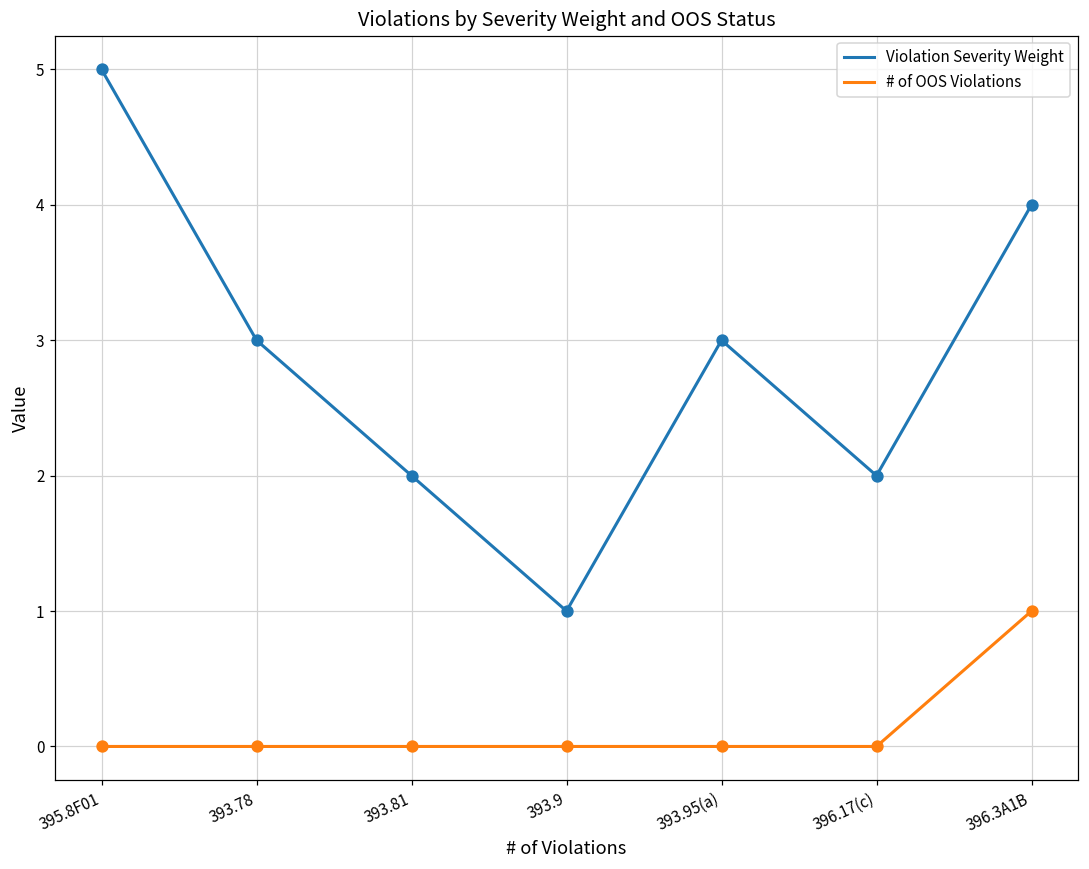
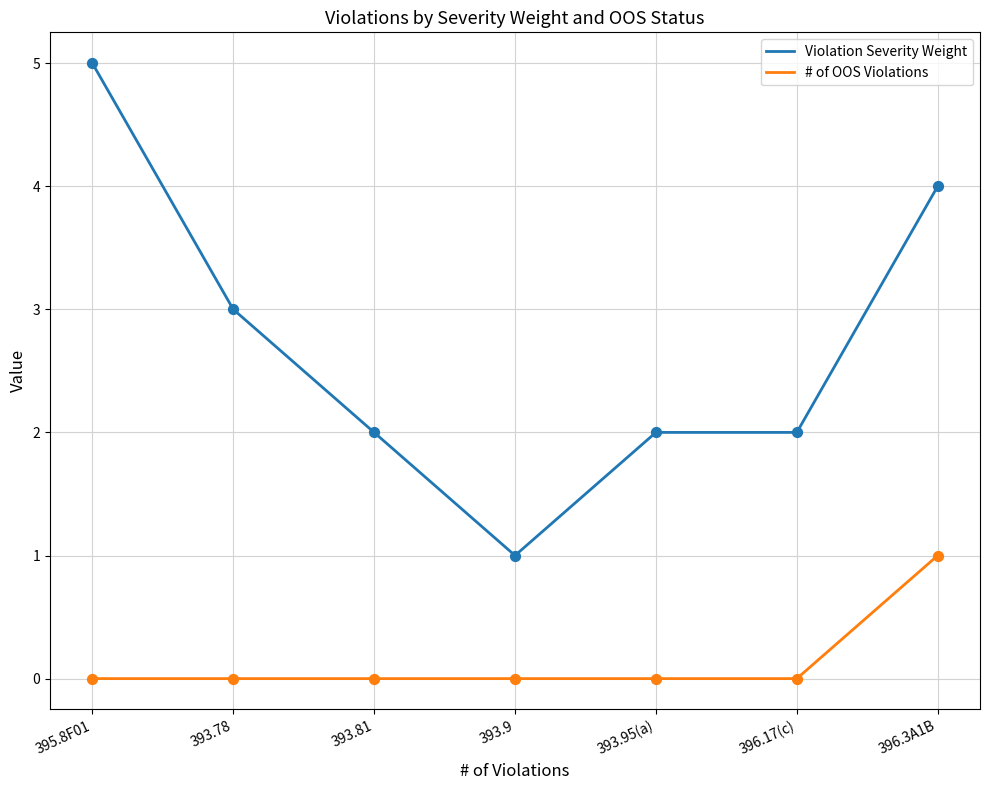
Violation Severity Weight, 393.95(a): 3 -> 2
